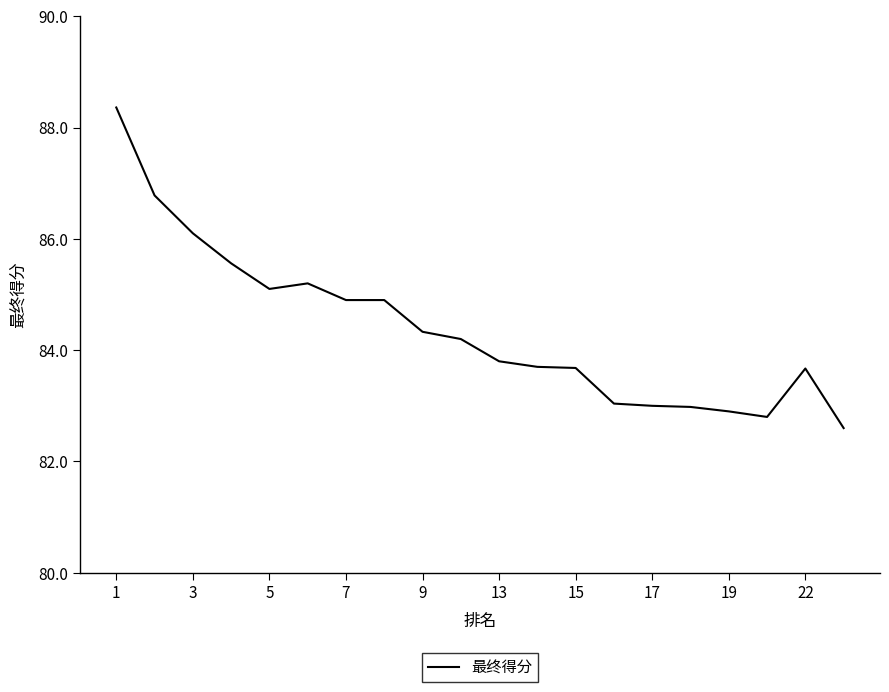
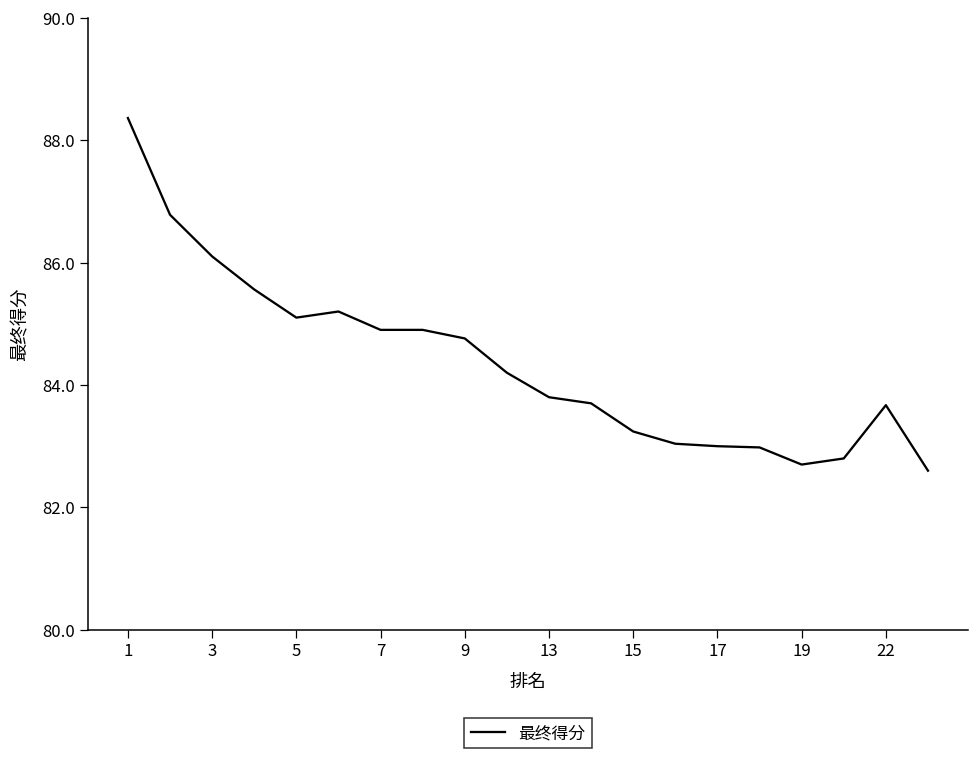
9: 84.3 -> 84.8
15: 83.7 -> 83.2
19: 82.9 -> 82.7
